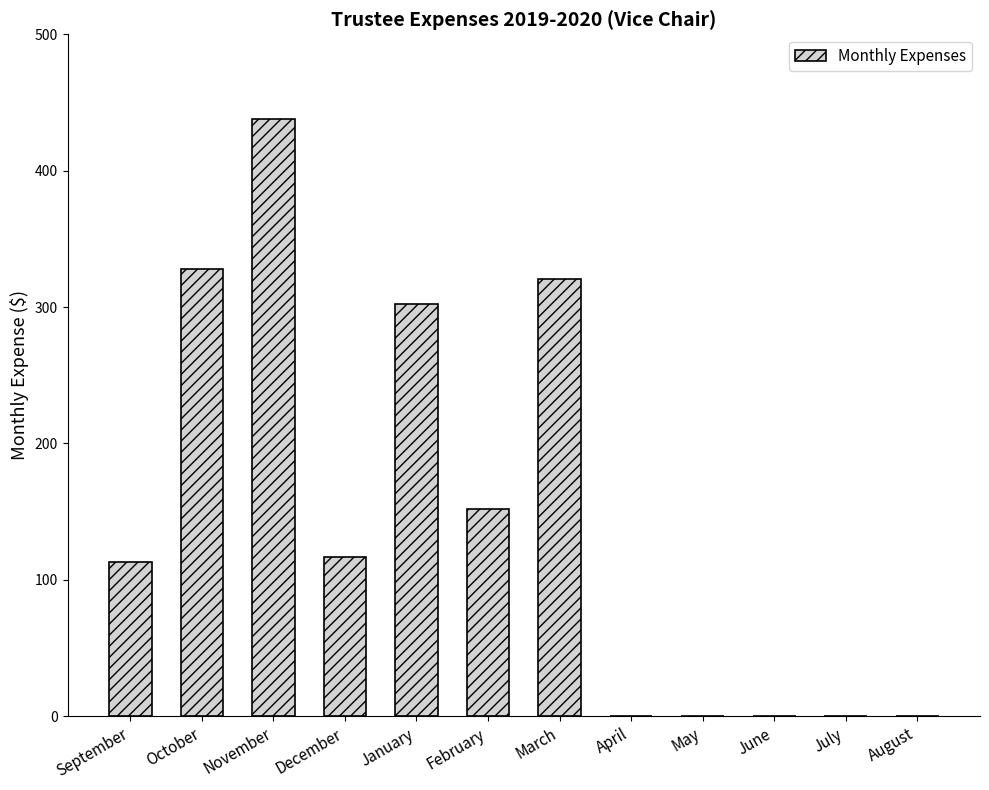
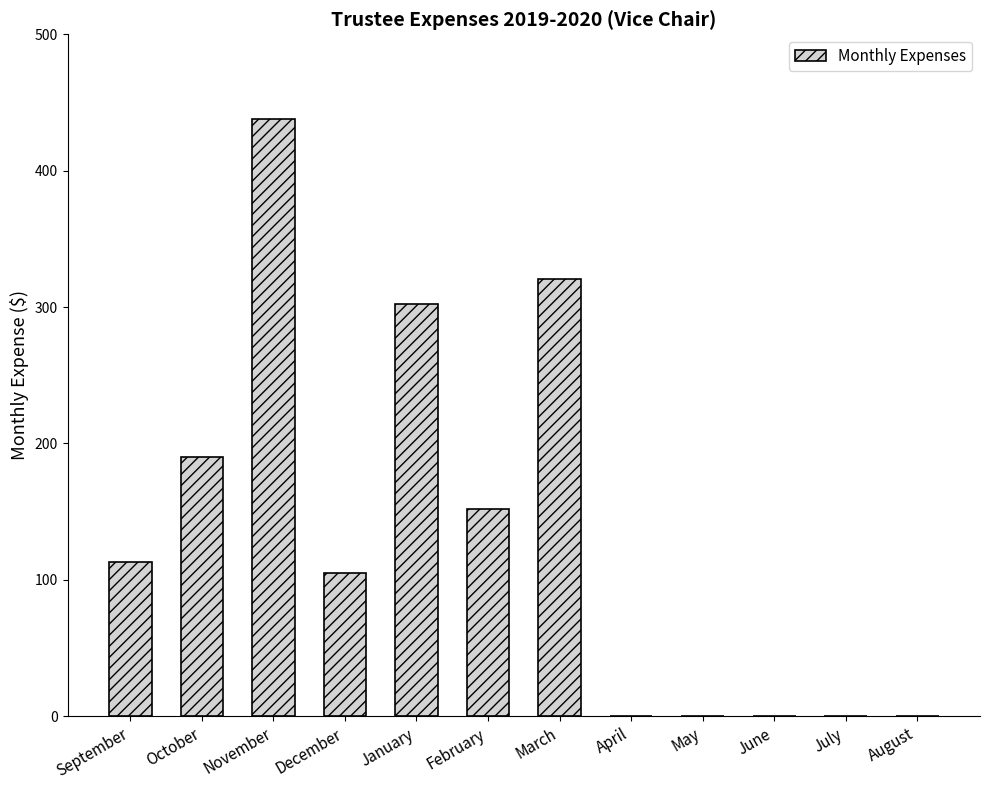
October: 328 -> 190
December: 116 -> 105
